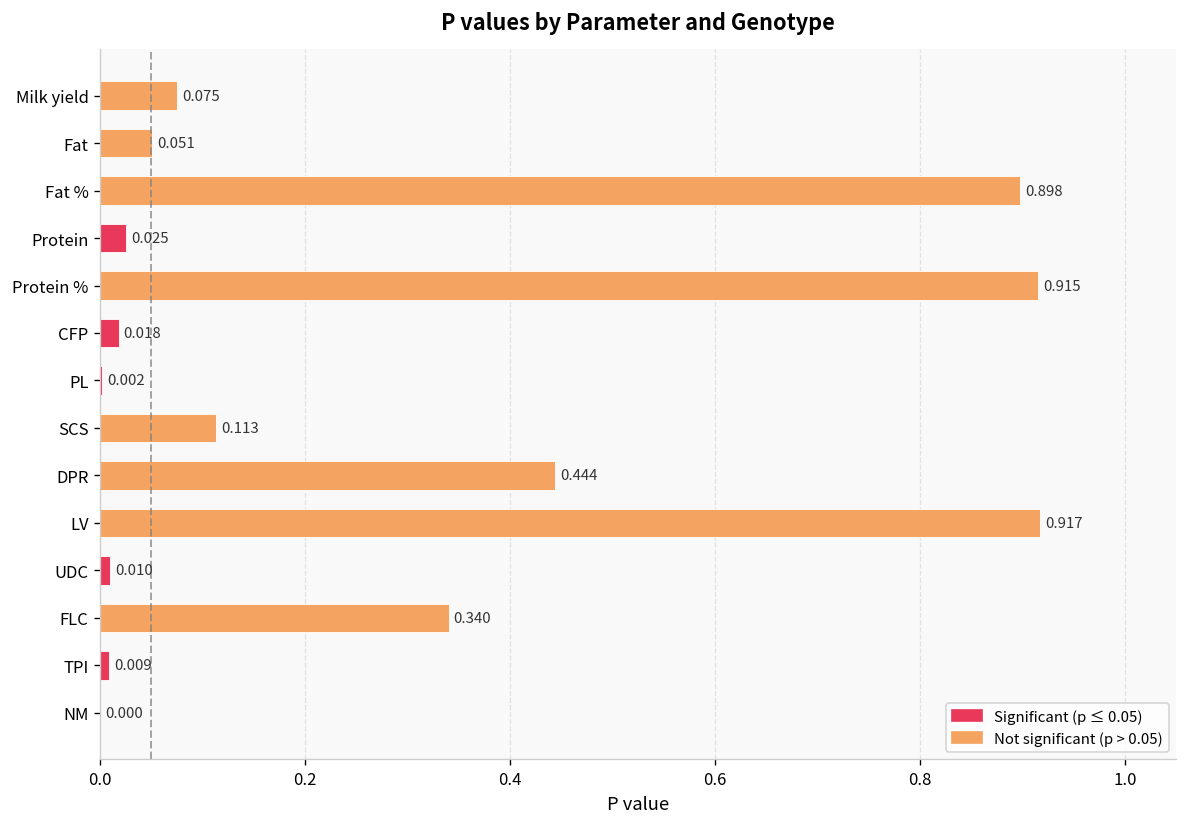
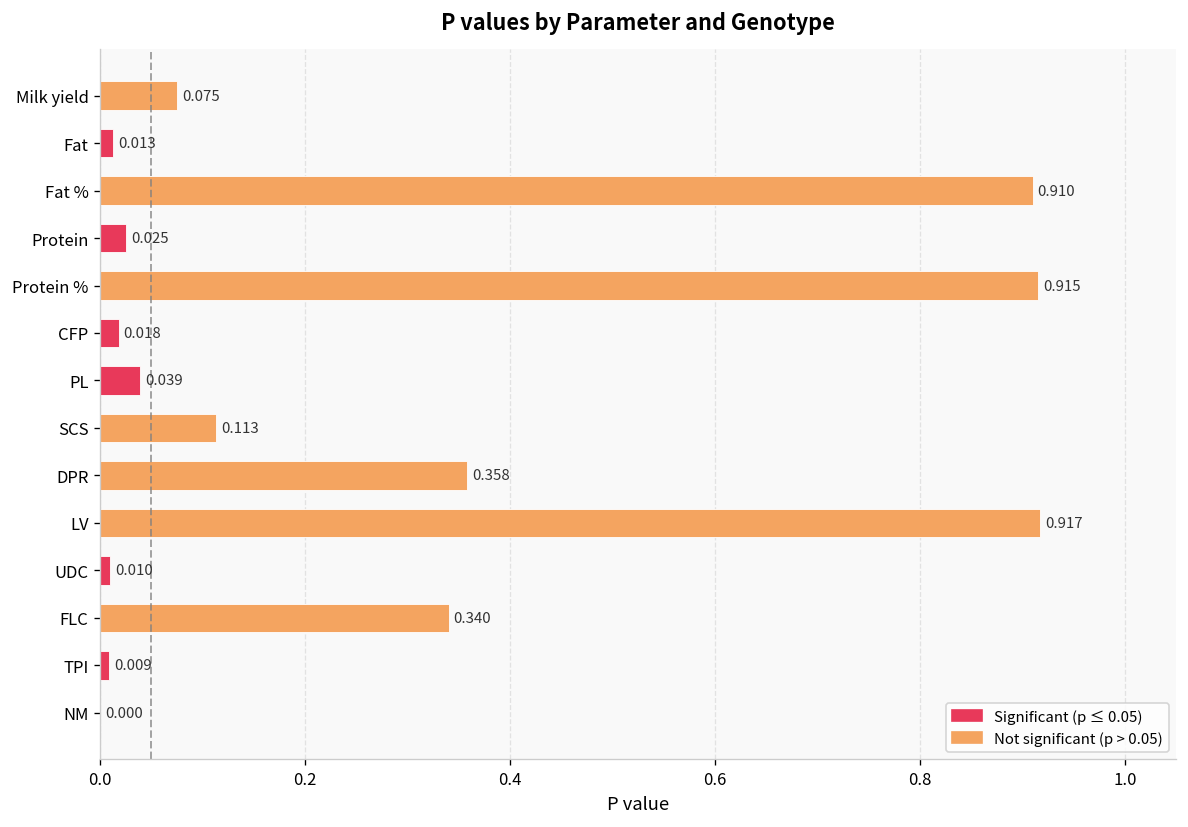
Fat: 0.051 -> 0.013
Fat %: 0.898 -> 0.910
PL: 0.002 -> 0.039
DPR: 0.444 -> 0.358
